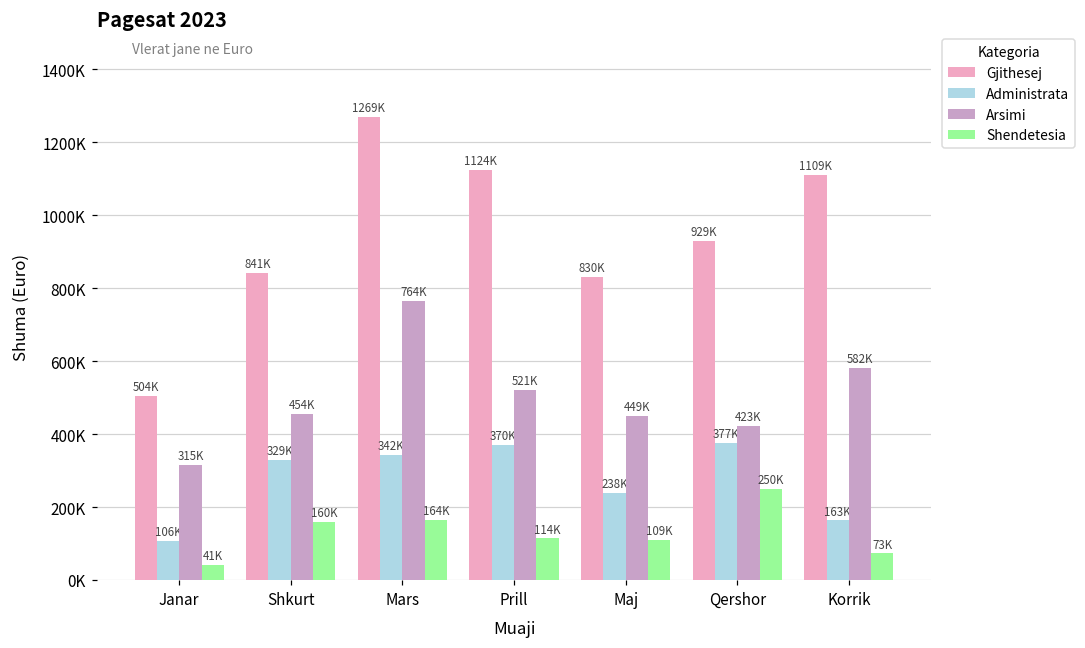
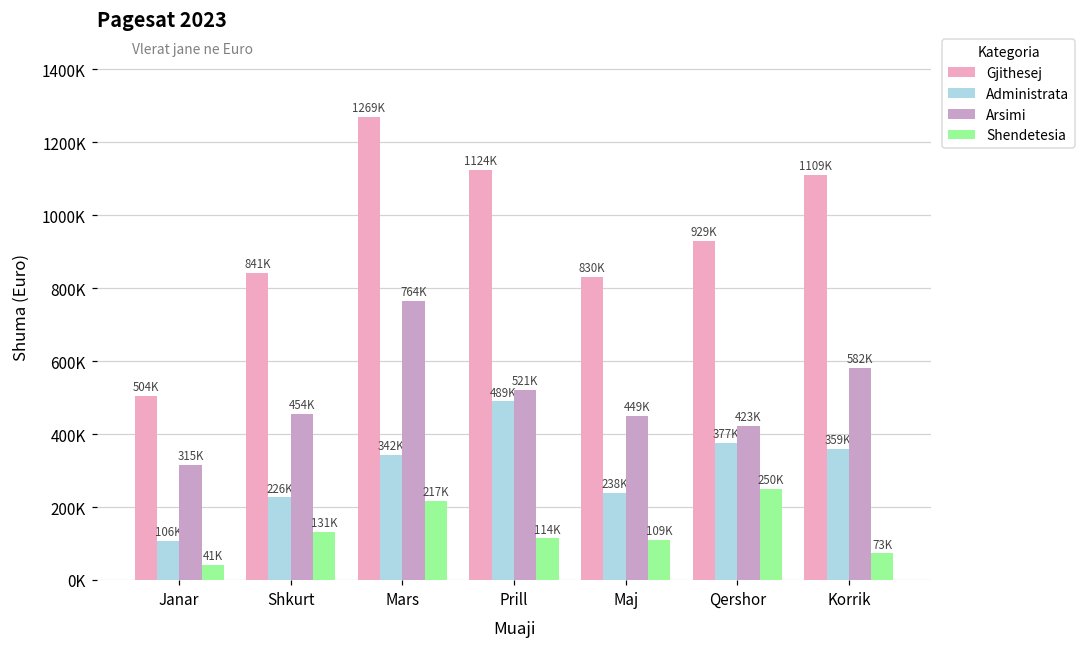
Administrata, Shkurt: 329K -> 226K
Shendetesia, Shkurt: 160K -> 131K
Shendetesia, Mars: 164K -> 217K
Administrata, Prill: 370K -> 489K
Administrata, Korrik: 163K -> 359K
